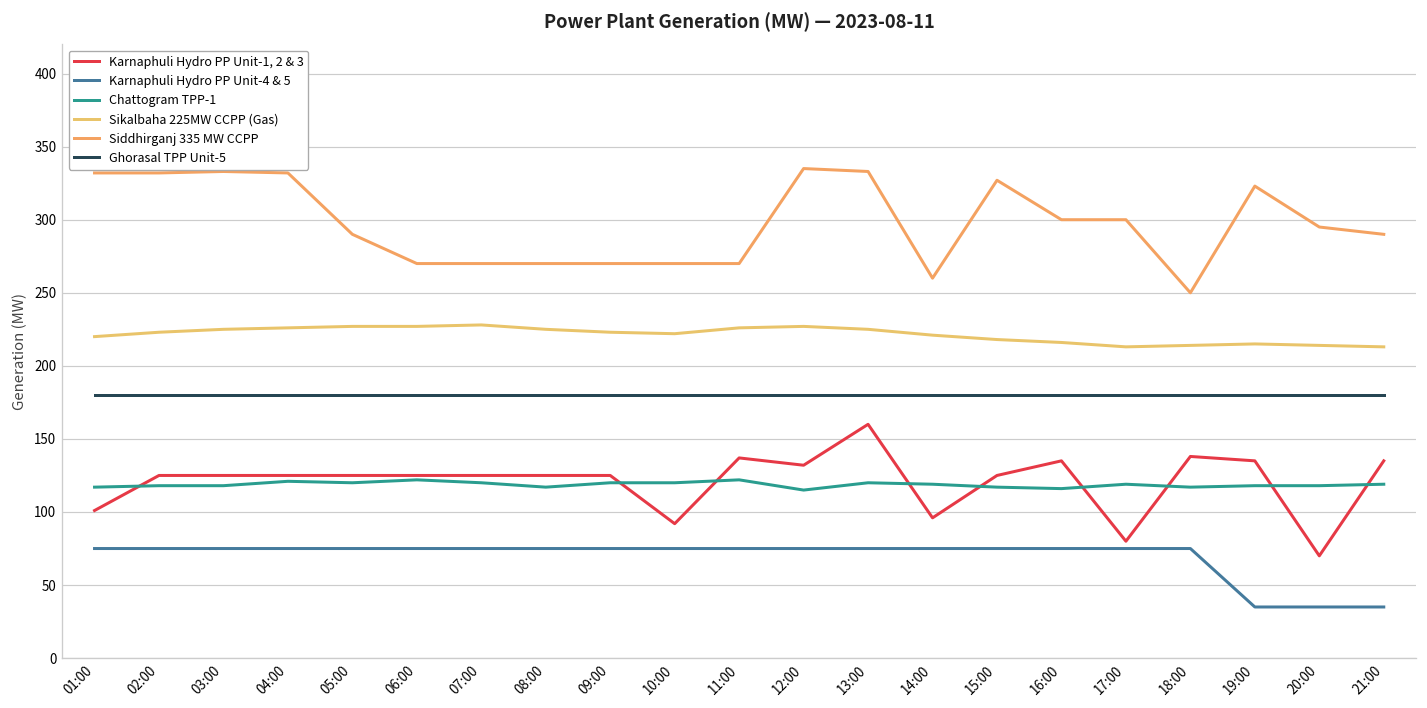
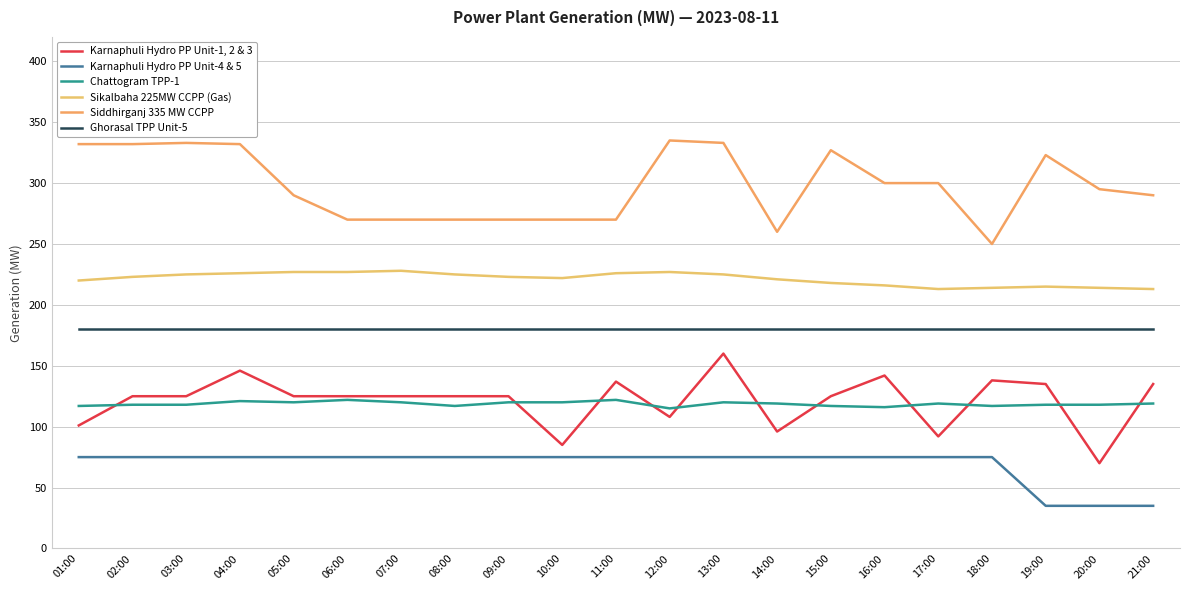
Karnaphuli Hydro PP Unit-1, 2 & 3, 04:00: 125 -> 146
Karnaphuli Hydro PP Unit-1, 2 & 3, 10:00: 92 -> 85
Karnaphuli Hydro PP Unit-1, 2 & 3, 12:00: 132 -> 108
Karnaphuli Hydro PP Unit-1, 2 & 3, 16:00: 135 -> 142
Karnaphuli Hydro PP Unit-1, 2 & 3, 17:00: 80 -> 92
